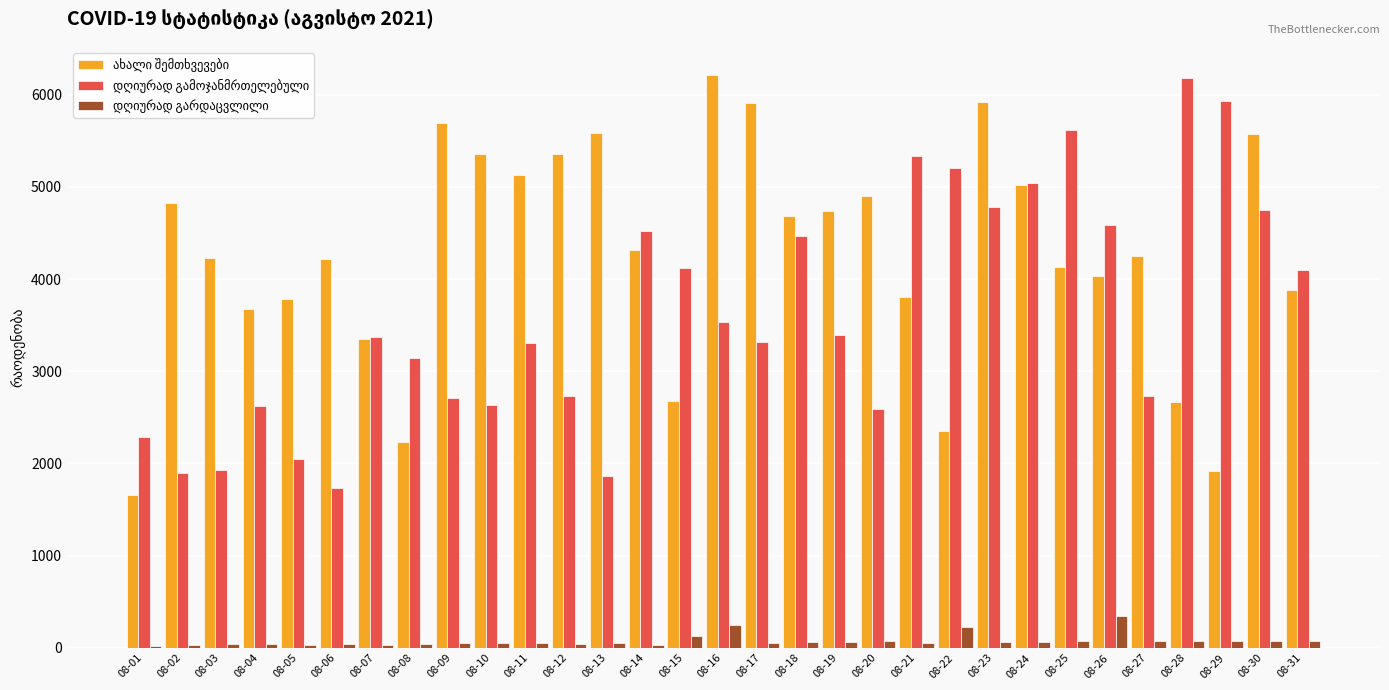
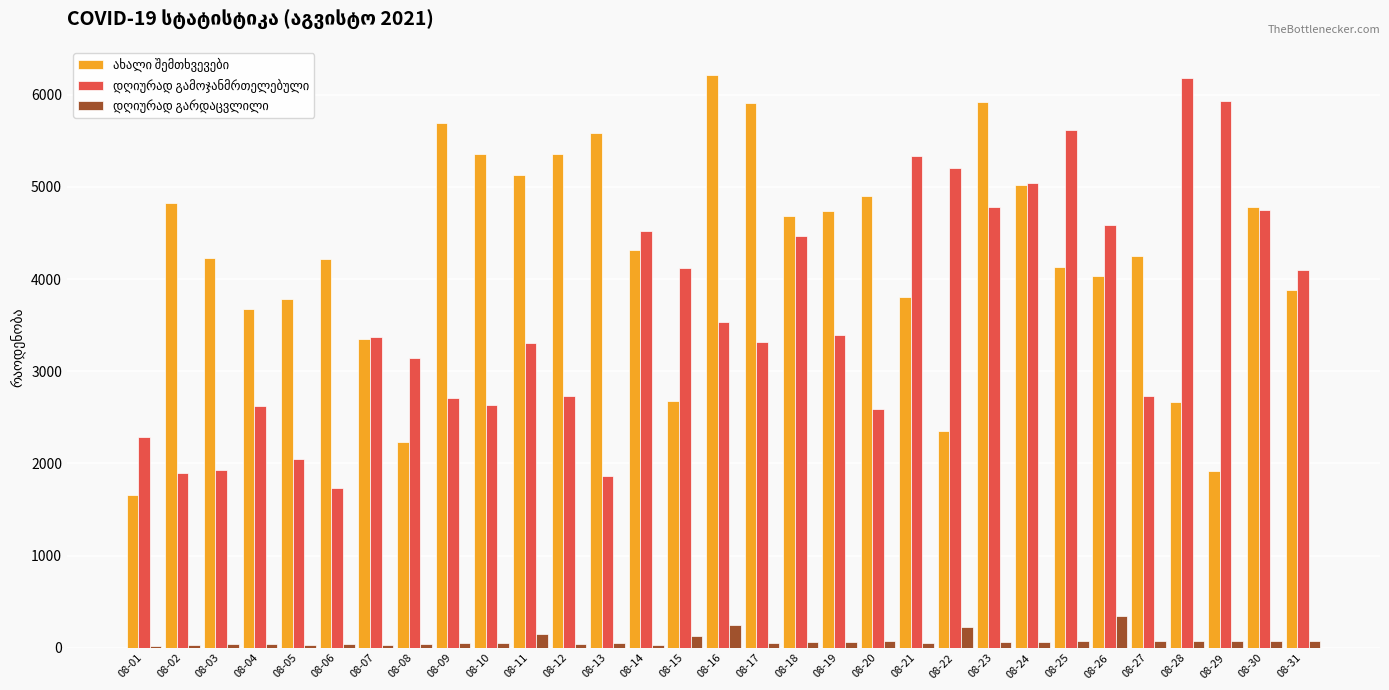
დღიურად გარდაცვლილი, 08-11: 0 -> 200
ახალი შემთხვევები, 08-30: 5600 -> 4800
